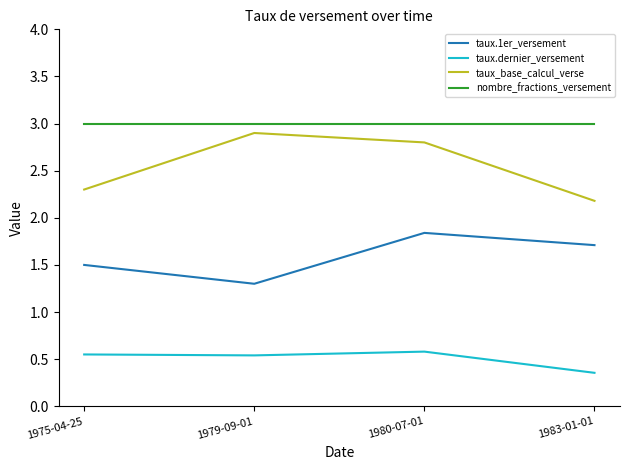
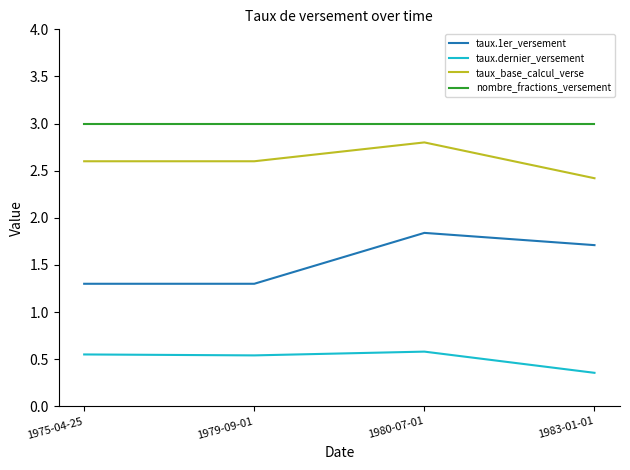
taux.1er_versement, 1975-04-25: 1.5 -> 1.3
taux_base_calcul_verse, 1975-04-25: 2.3 -> 2.6
taux_base_calcul_verse, 1979-09-01: 2.9 -> 2.6
taux_base_calcul_verse, 1983-01-01: 2.2 -> 2.4
